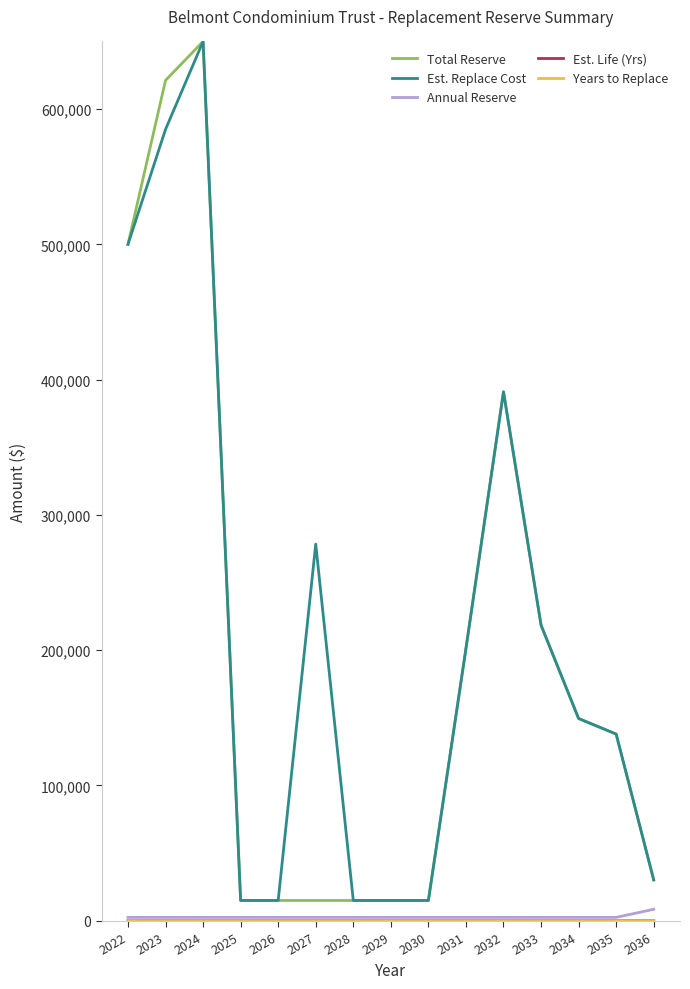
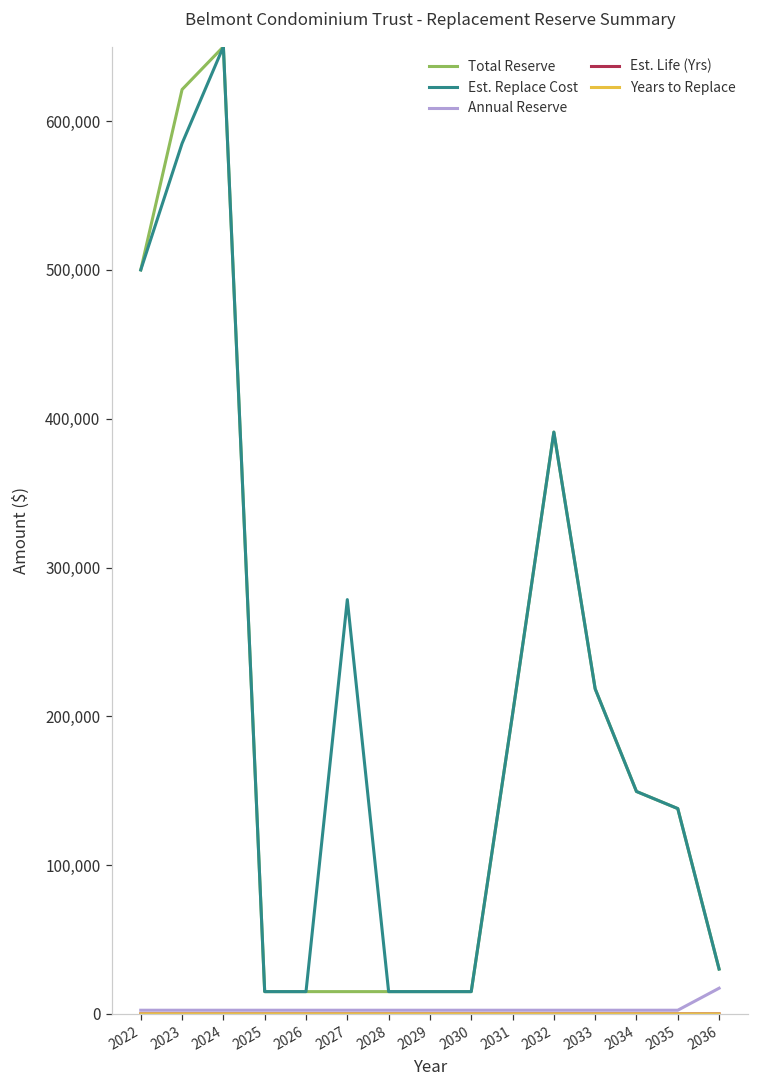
Annual Reserve, 2036: 9,000 -> 17,000
